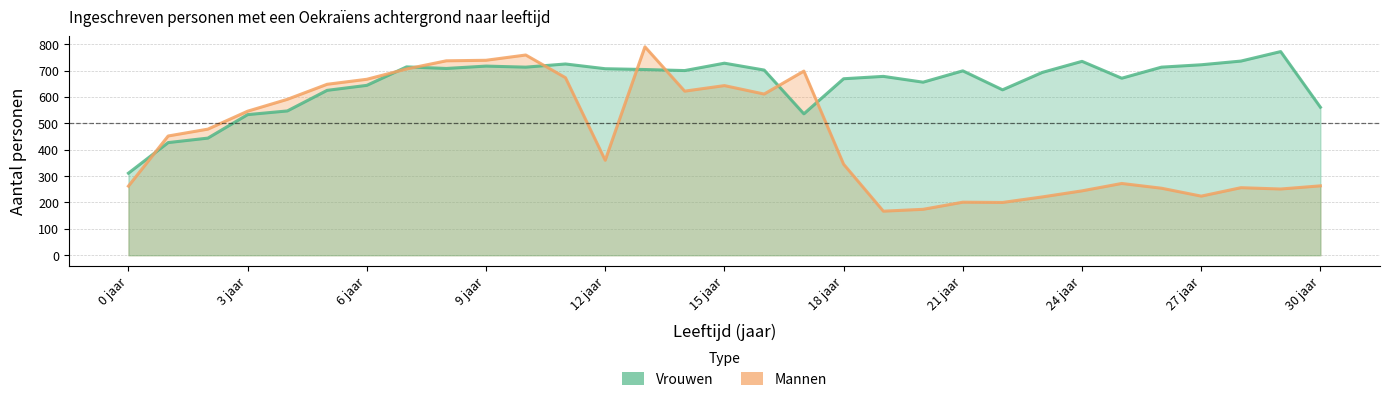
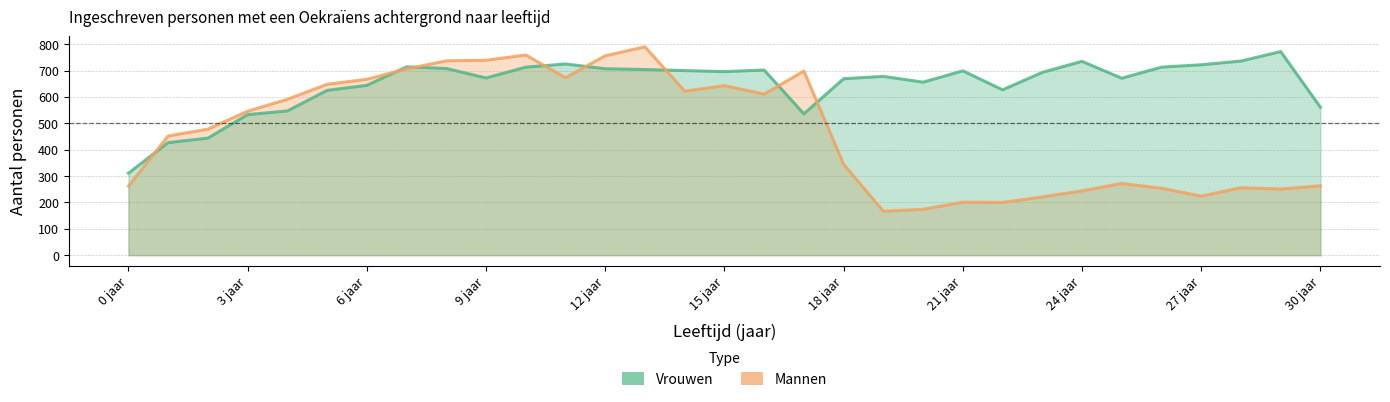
Vrouwen, 9 jaar: 720 -> 670
Mannen, 12 jaar: 360 -> 760
Vrouwen, 15 jaar: 730 -> 700
